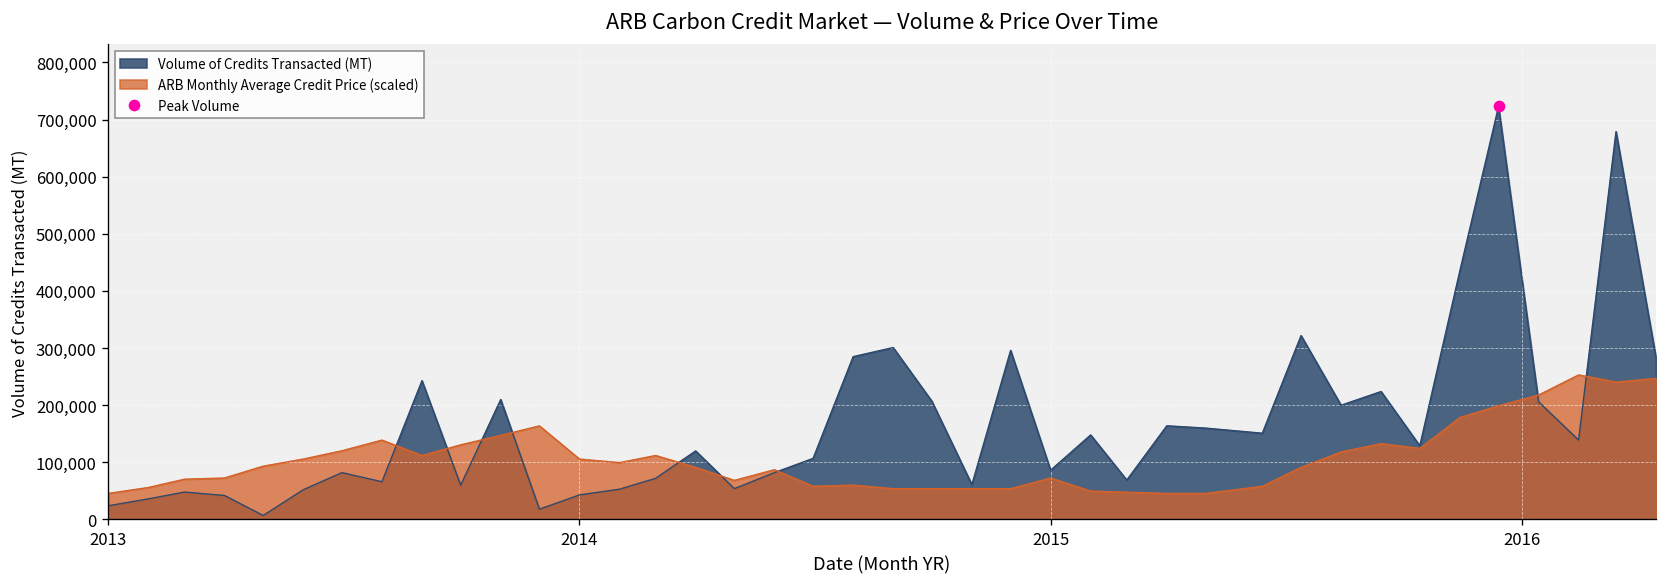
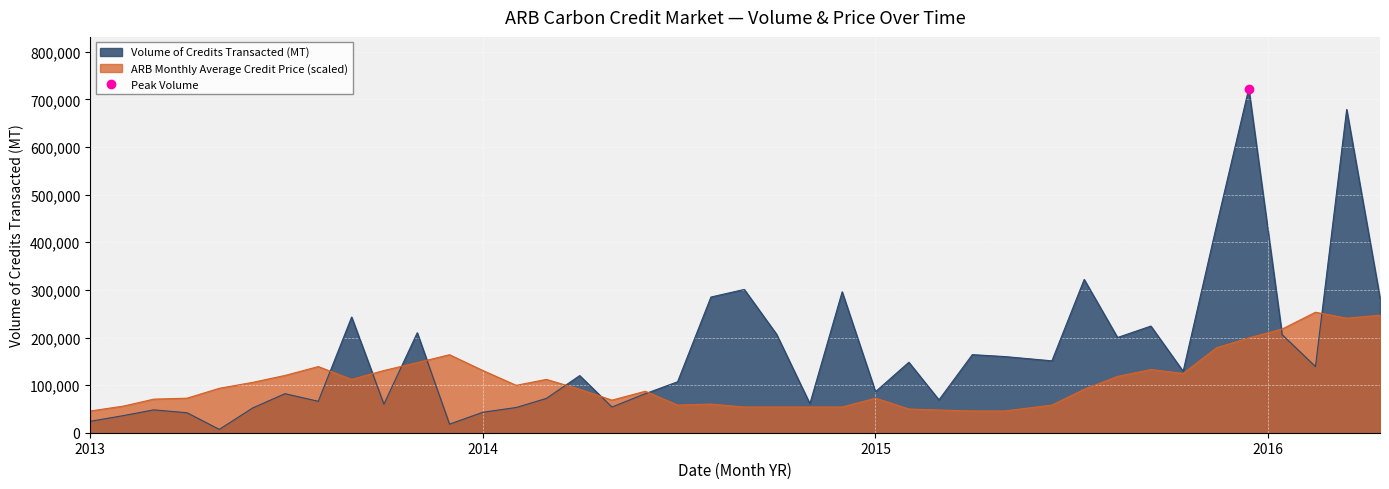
ARB Monthly Average Credit Price (scaled), 2014: 110,000 -> 130,000
